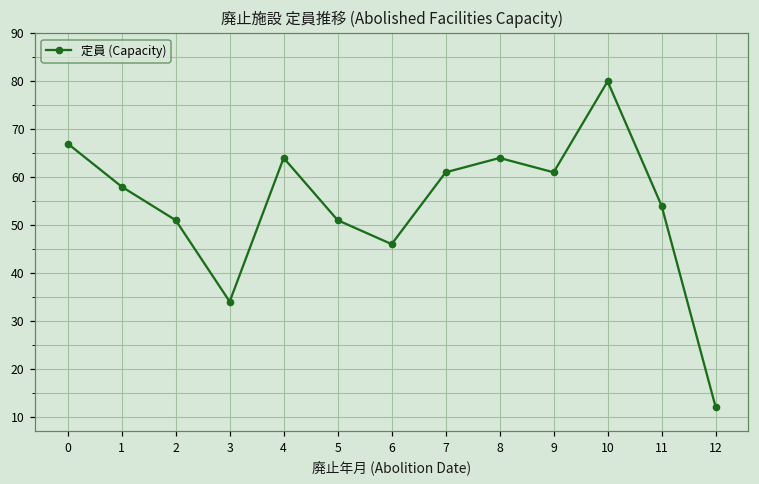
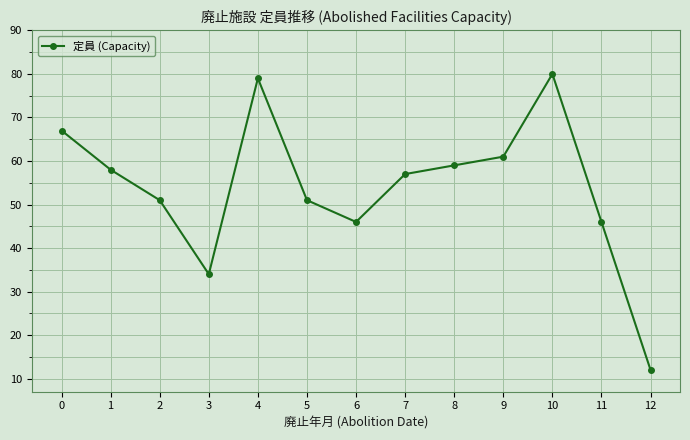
4: 64 -> 79
7: 61 -> 57
8: 64 -> 59
11: 54 -> 46
